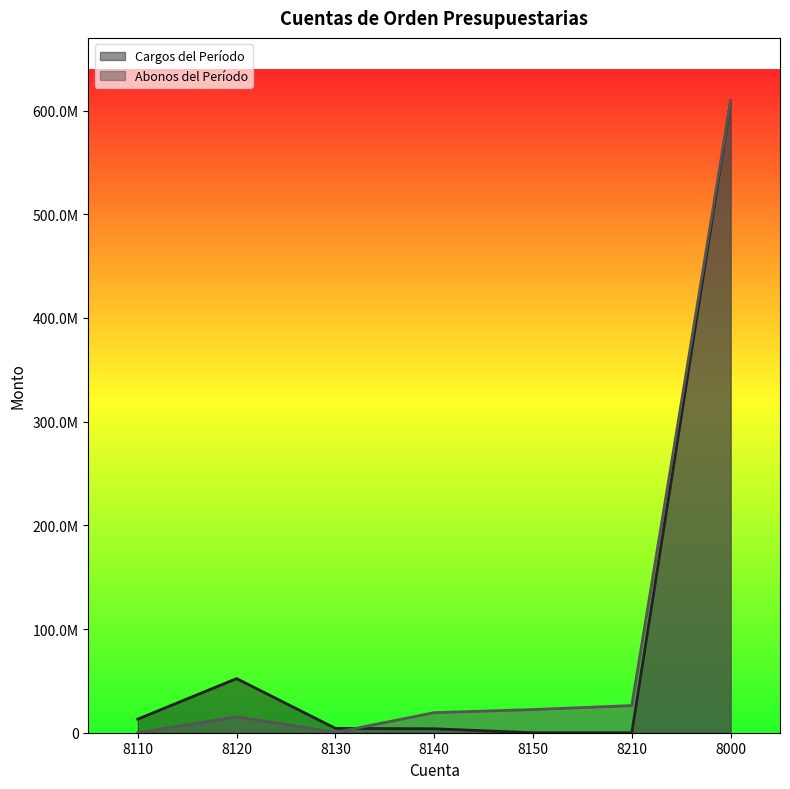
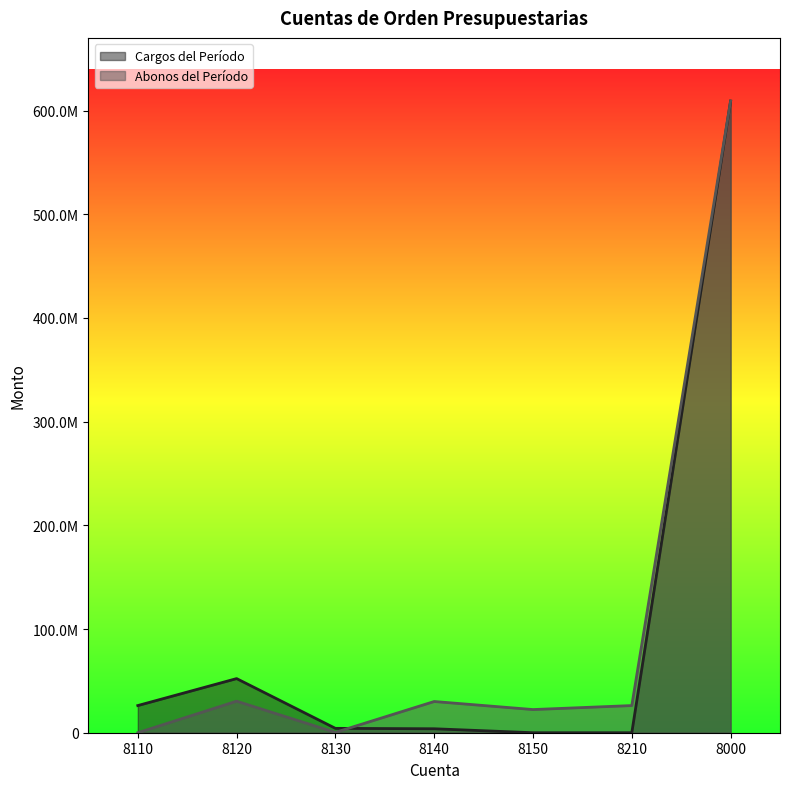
Cargos del Período, 8110: 13000000 -> 26000000
Abonos del Período, 8120: 15000000 -> 30000000
Abonos del Período, 8140: 19000000 -> 30000000
